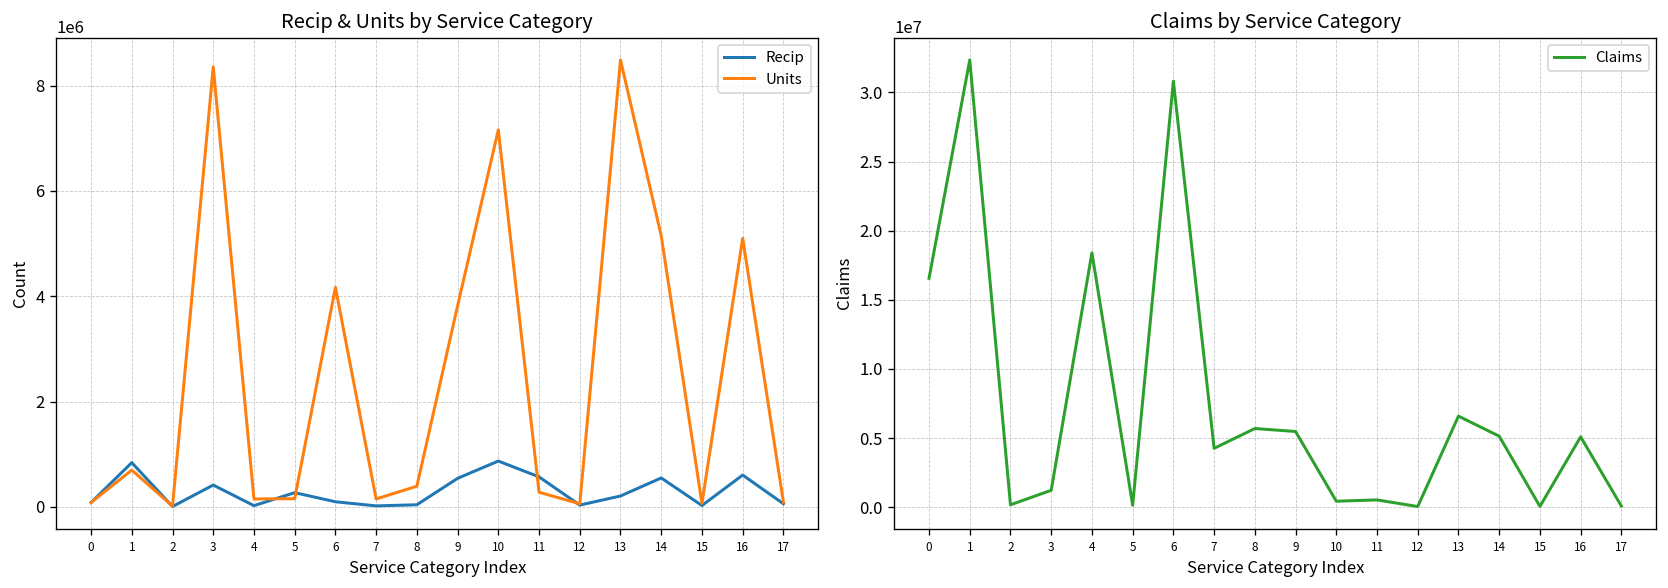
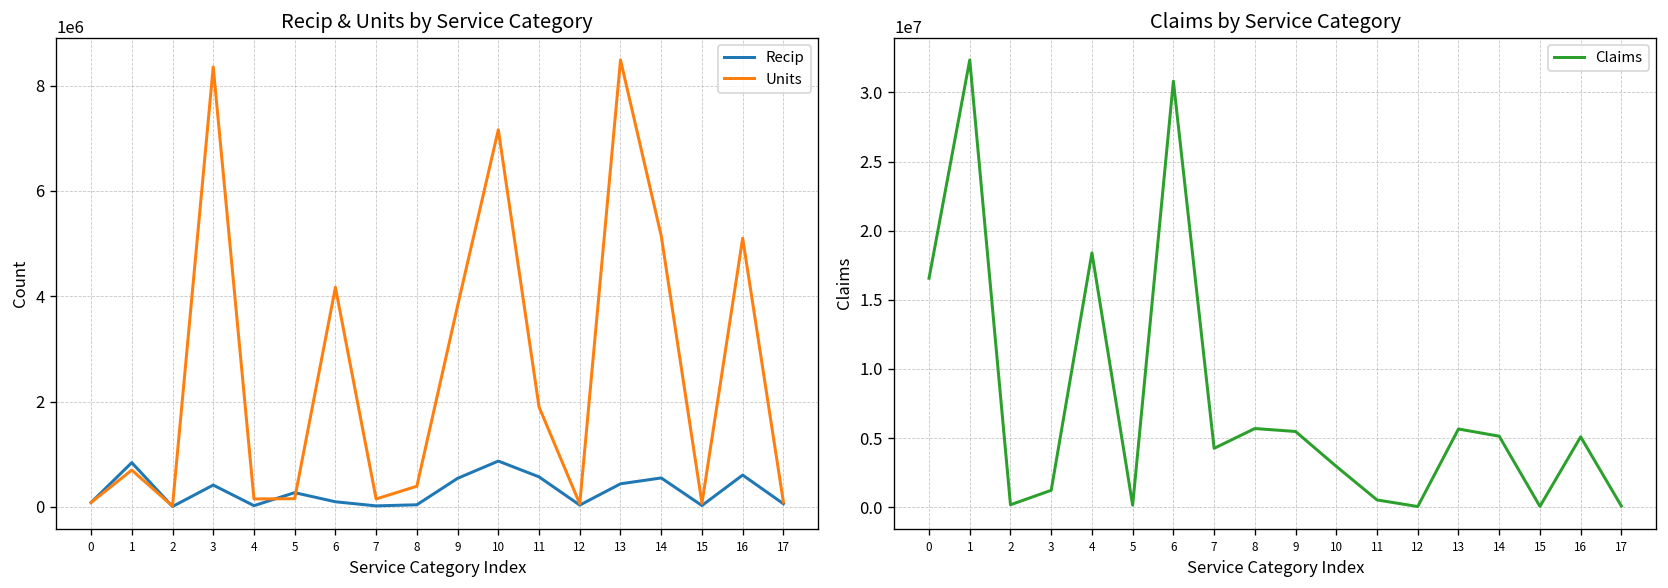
Recip & Units by Service Category, Units, 11: 300000 -> 1900000
Recip & Units by Service Category, Recip, 13: 200000 -> 400000
Claims by Service Category, 10: 400000 -> 3000000
Claims by Service Category, 13: 6600000 -> 5700000
